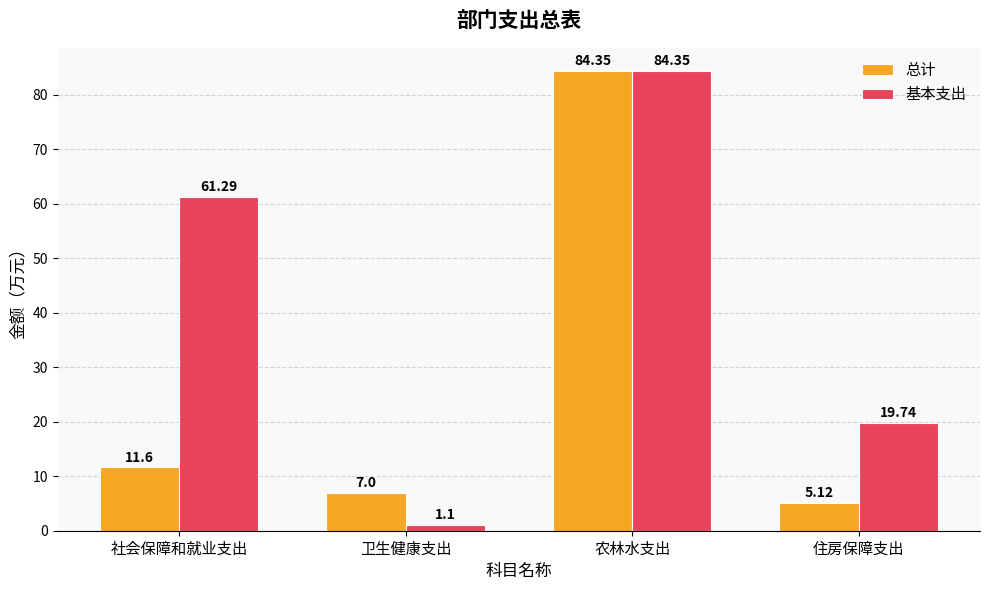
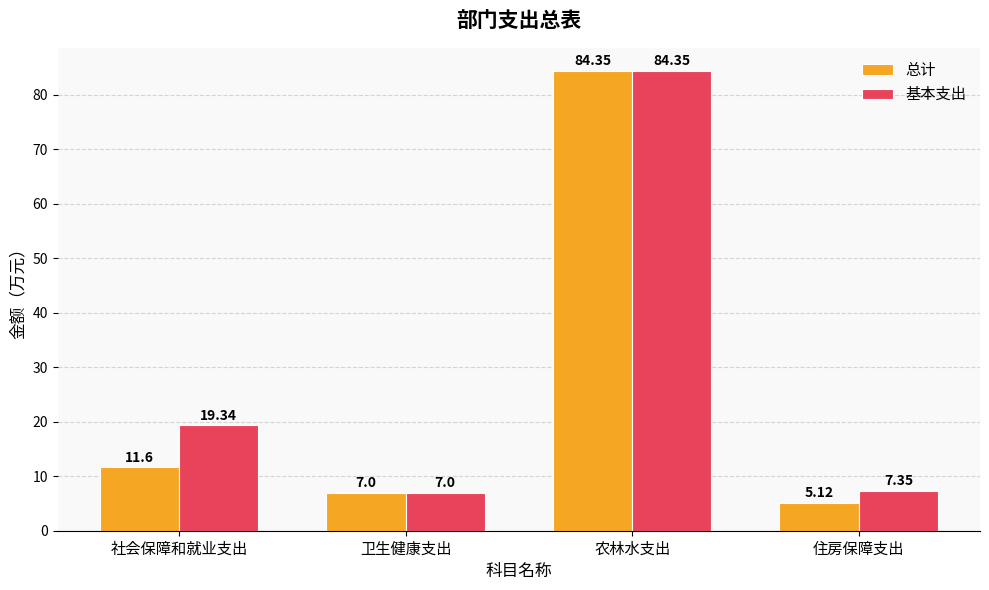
基本支出, 社会保障和就业支出: 61.29 -> 19.34
基本支出, 卫生健康支出: 1.1 -> 7.0
基本支出, 住房保障支出: 19.74 -> 7.35
